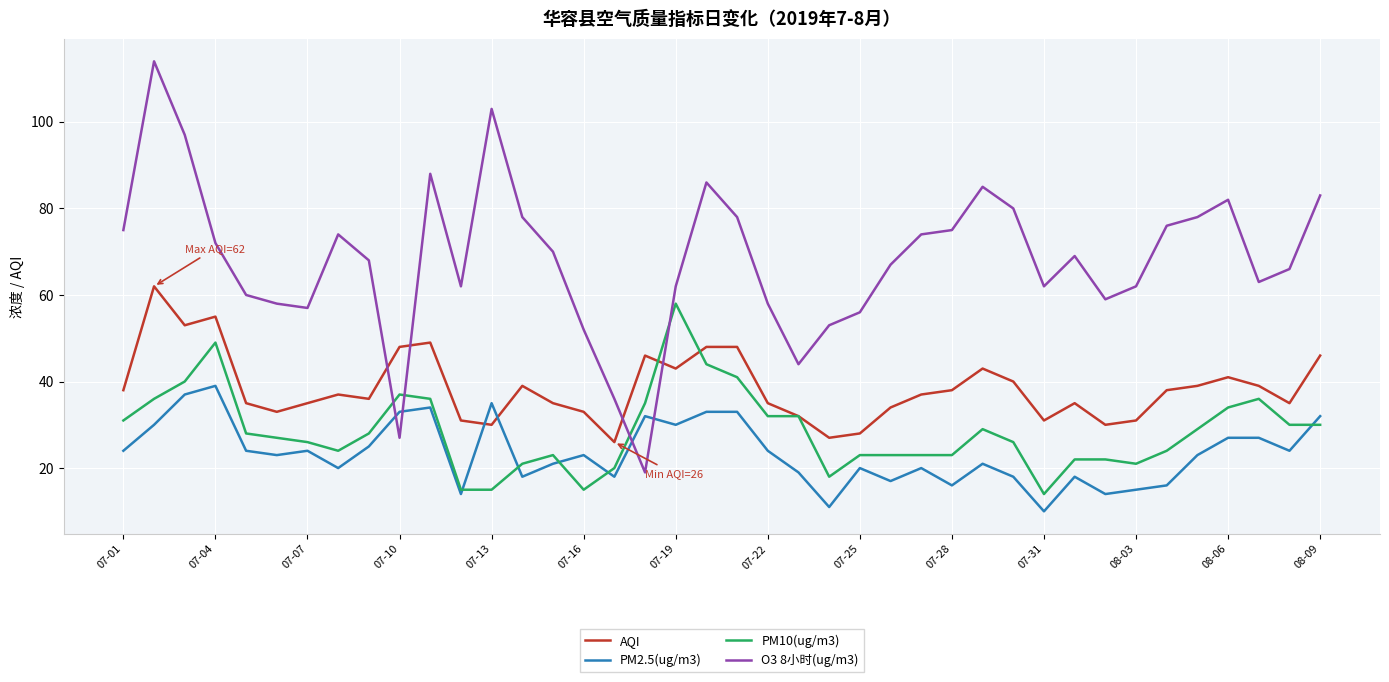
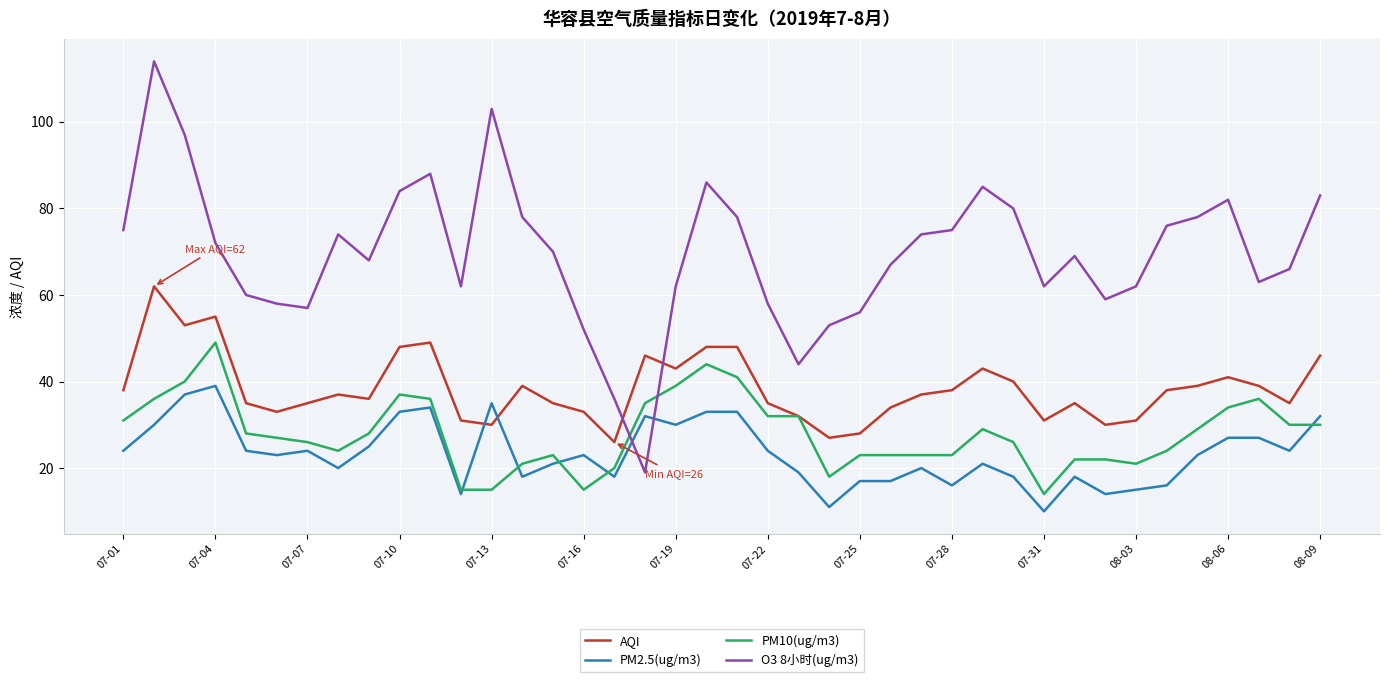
O3 8小时(ug/m3), 07-10: 27 -> 84
PM10(ug/m3), 07-19: 58 -> 39
PM2.5(ug/m3), 07-25: 20 -> 17
